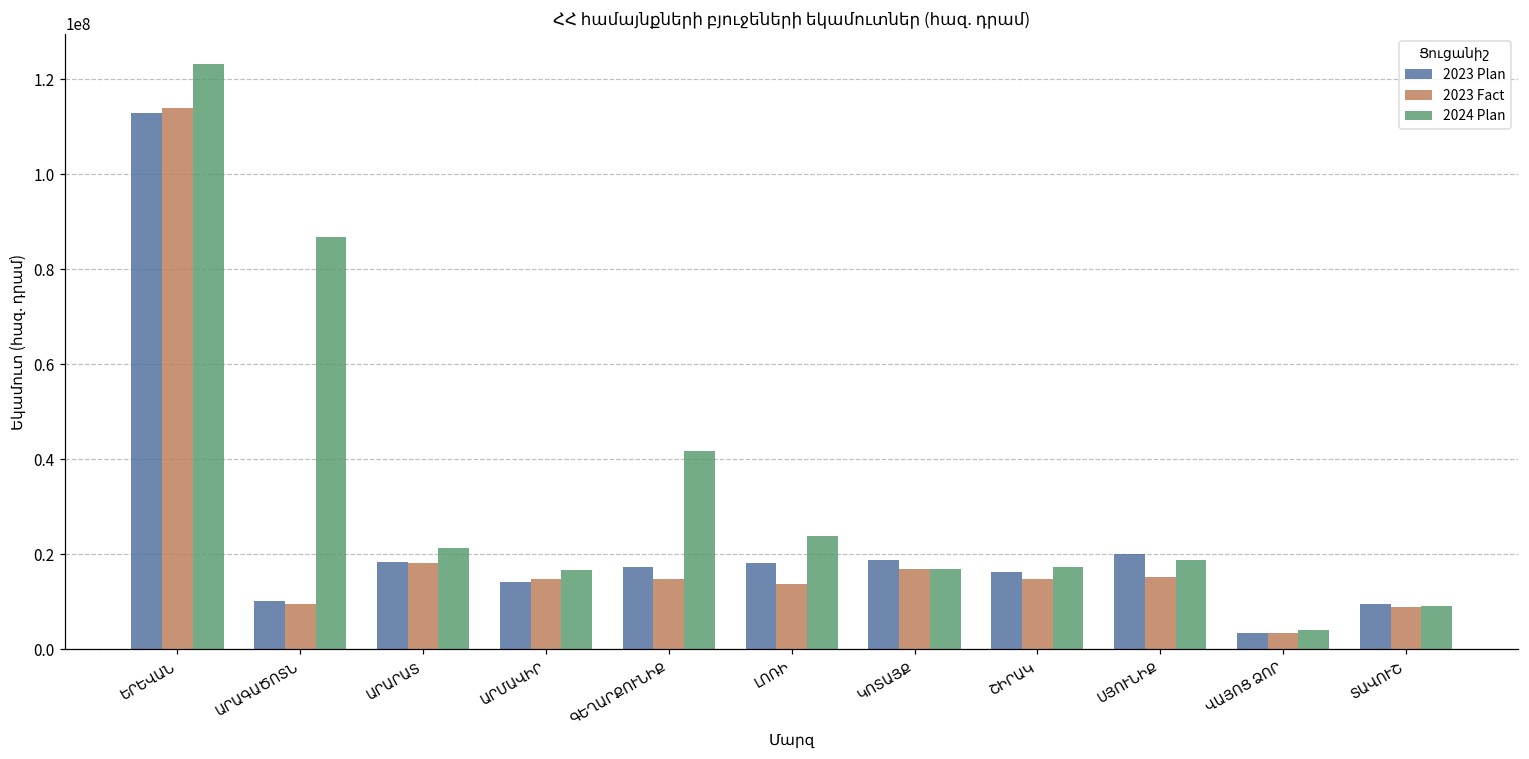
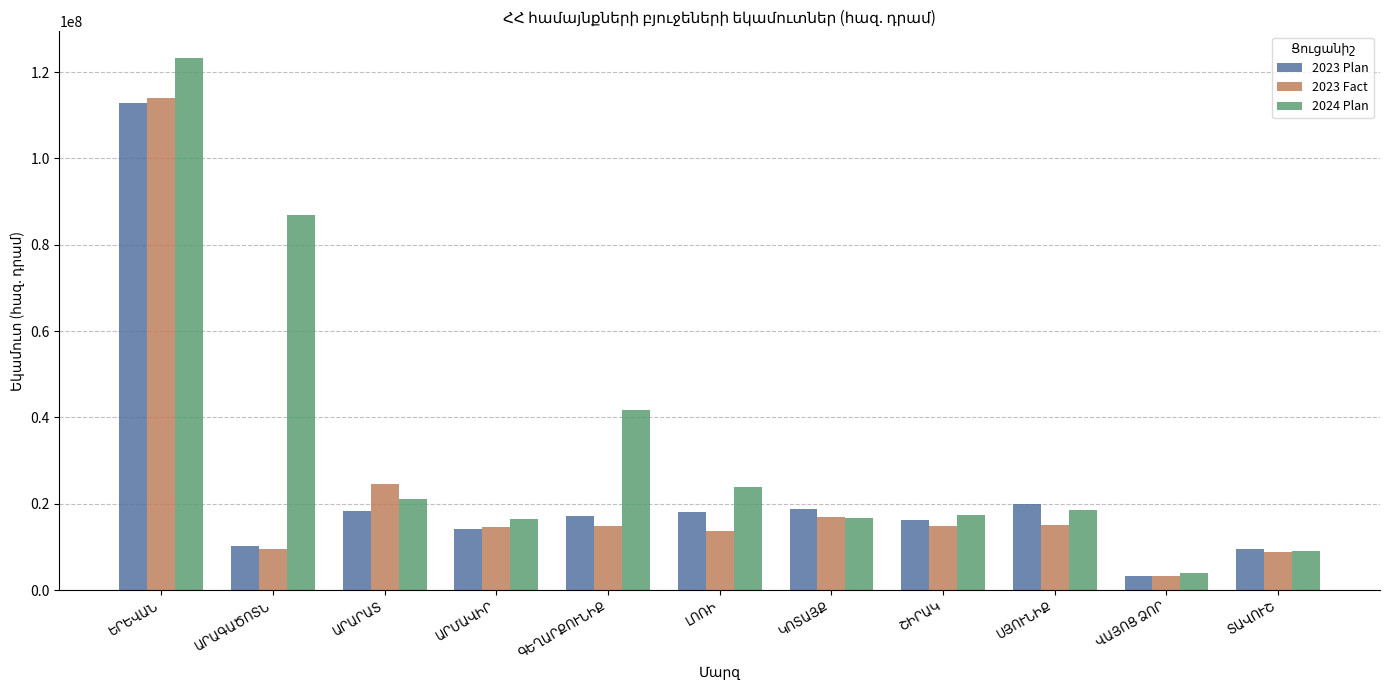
2023 Fact, ԱՐԱՐԱՏ: 18000000 -> 25000000
